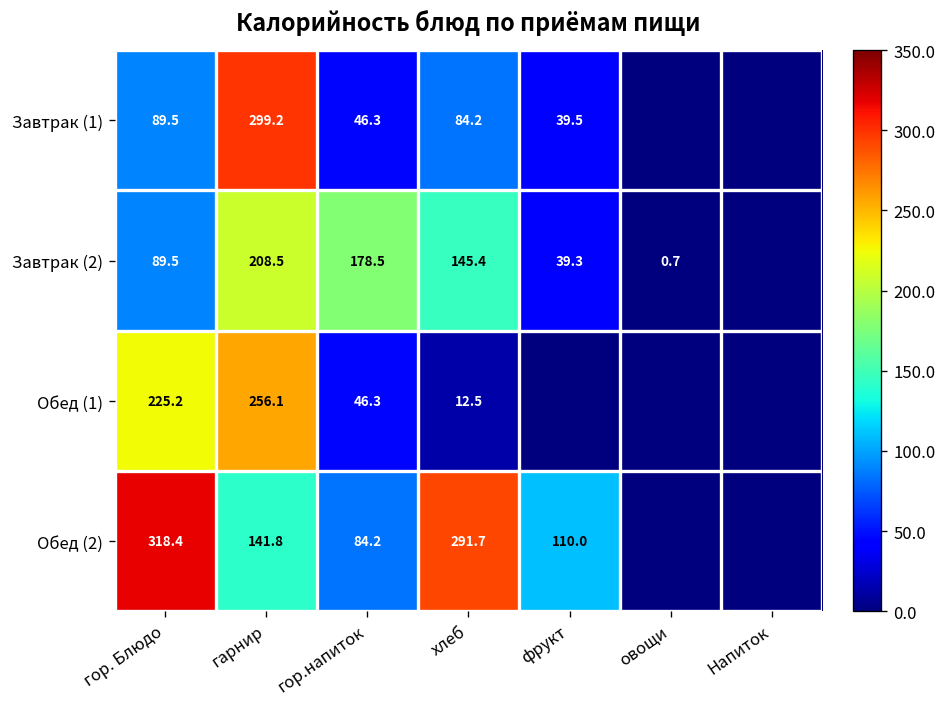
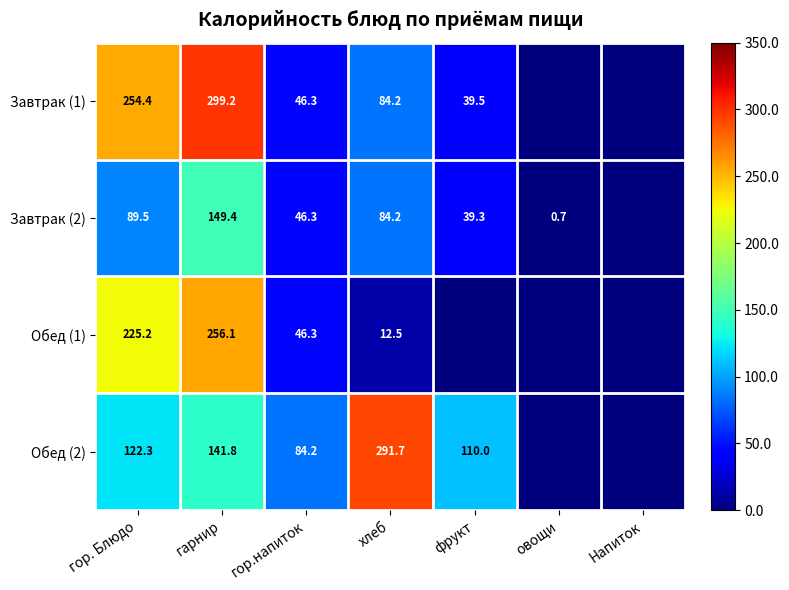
Завтрак (1), гор. Блюдо: 89.5 -> 254.4
Завтрак (2), гарнир: 208.5 -> 149.4
Завтрак (2), гор.напиток: 178.5 -> 46.3
Завтрак (2), хлеб: 145.4 -> 84.2
Обед (2), гор. Блюдо: 318.4 -> 122.3
